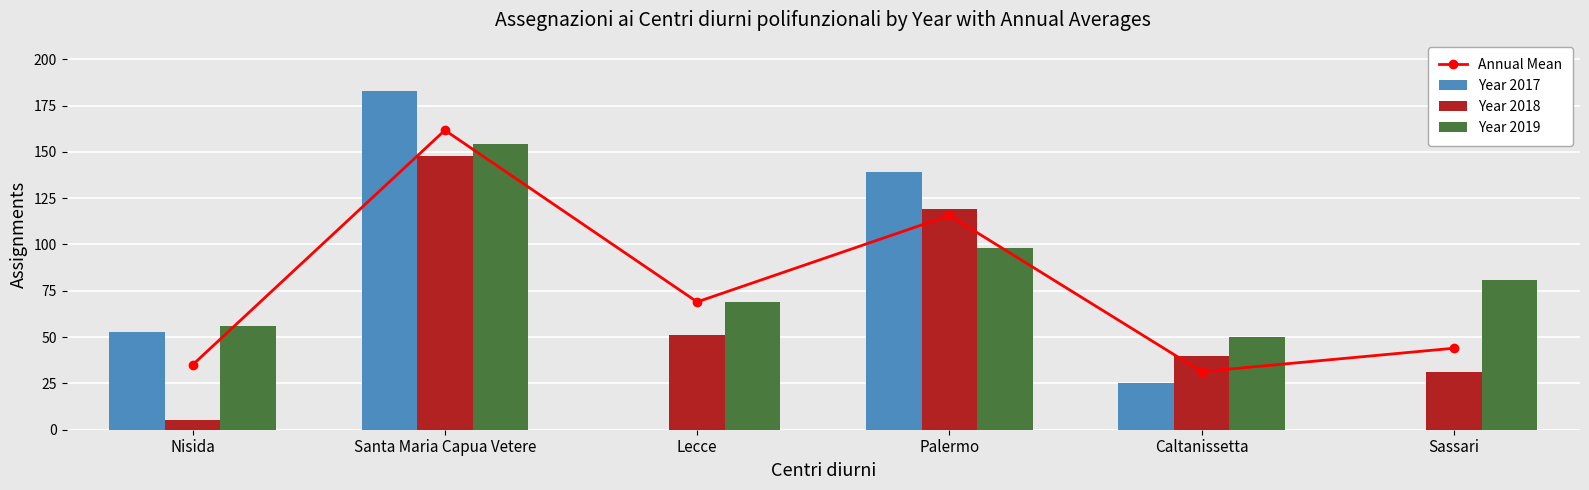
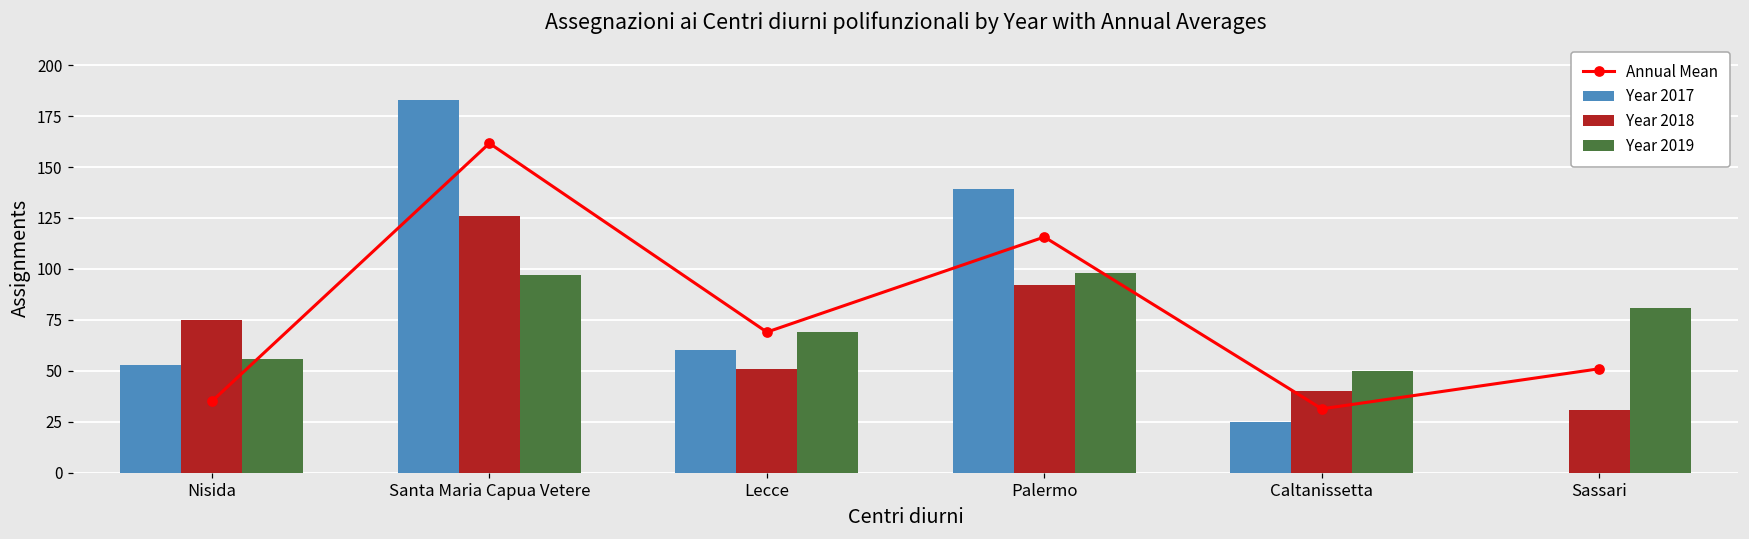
Year 2018, Nisida: 5 -> 75
Year 2018, Santa Maria Capua Vetere: 148 -> 126
Year 2019, Santa Maria Capua Vetere: 154 -> 97
Year 2017, Lecce: 0 -> 60
Year 2018, Palermo: 119 -> 92
Annual Mean, Sassari: 44 -> 51
